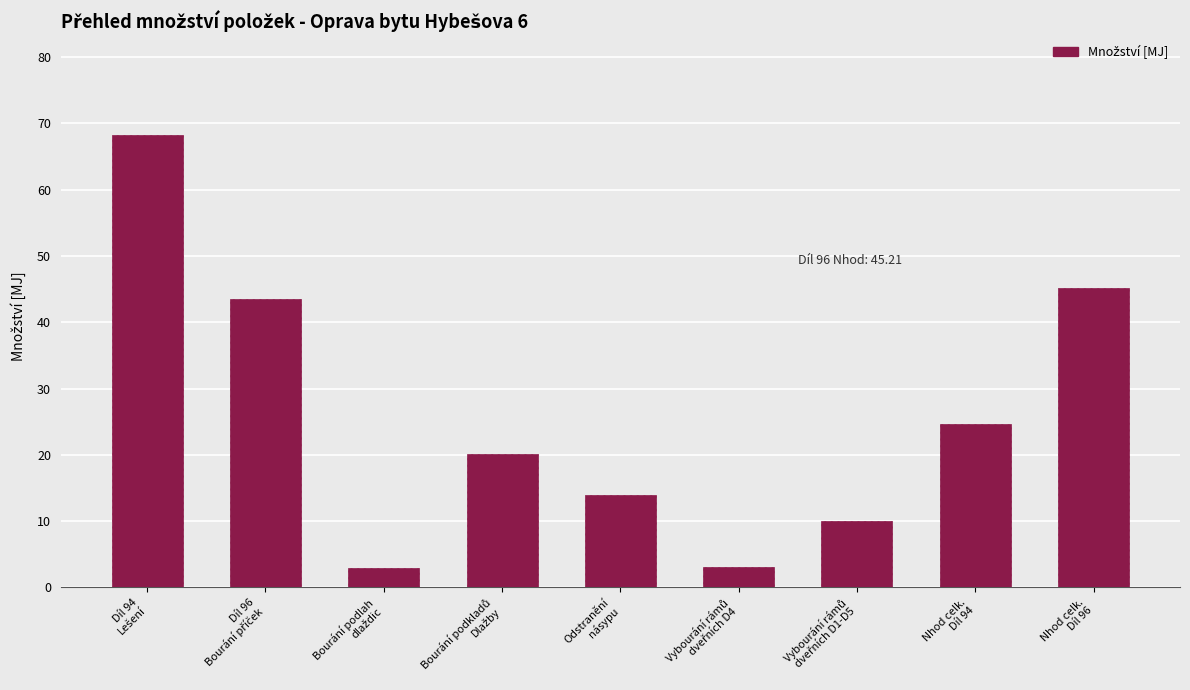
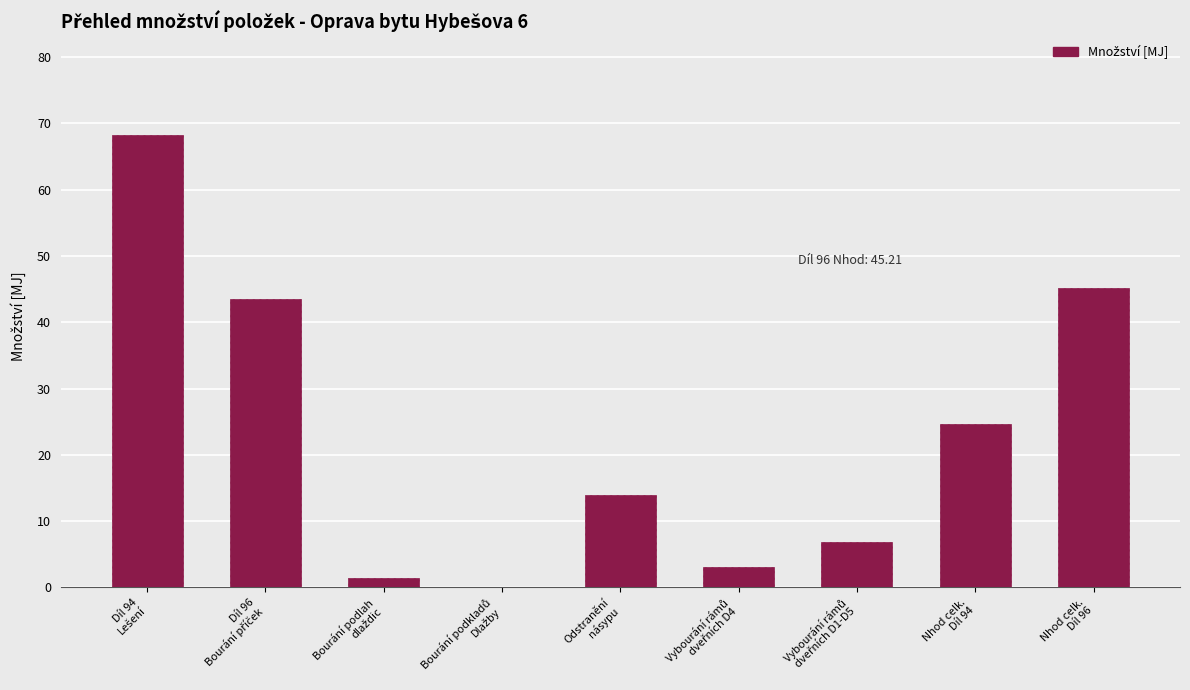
Bourání podlah dlaždic: 3 -> 1
Bourání podkladů Dlažby: 20 -> 0
Vybourání rámů dveřních D1-D5: 10 -> 7
